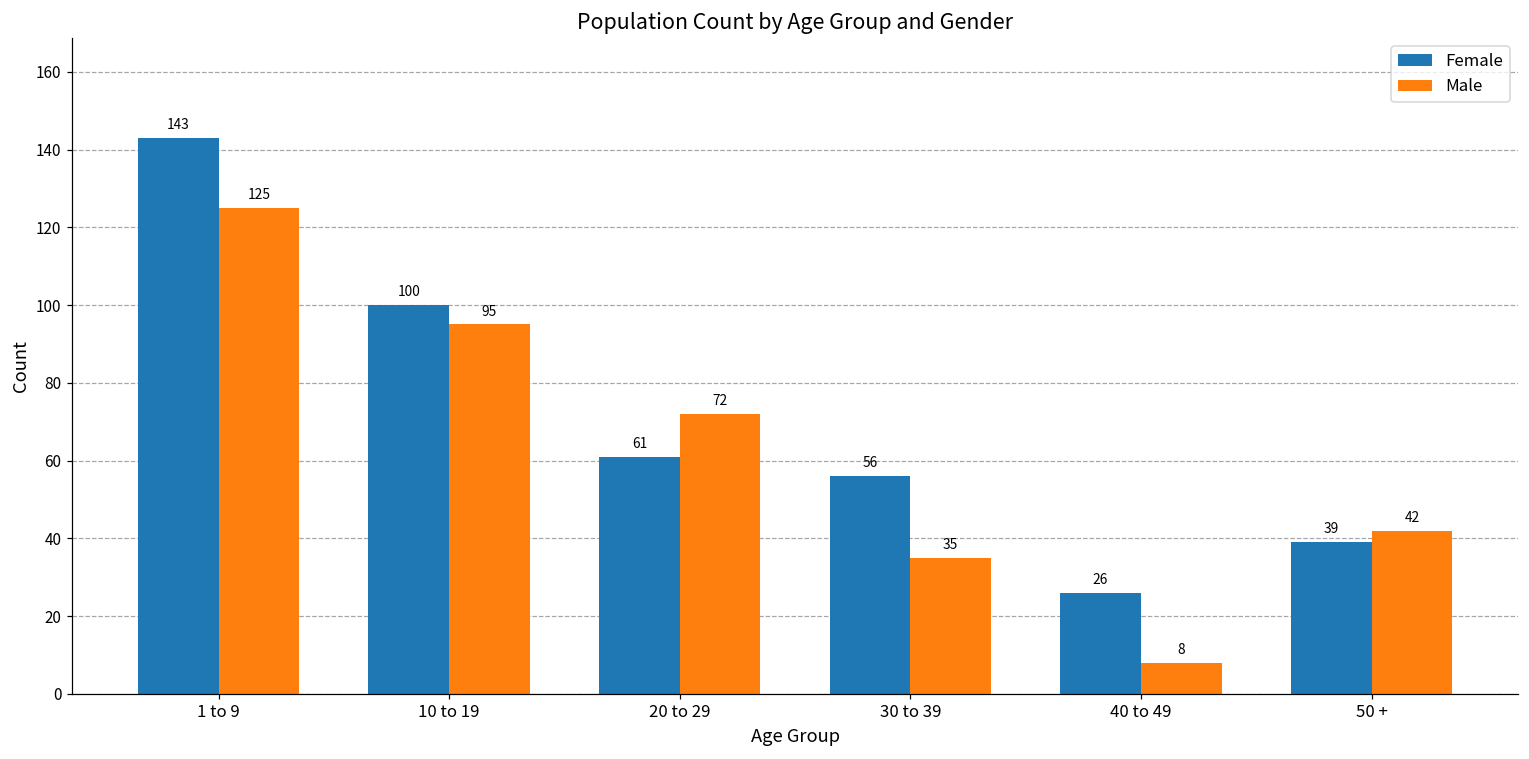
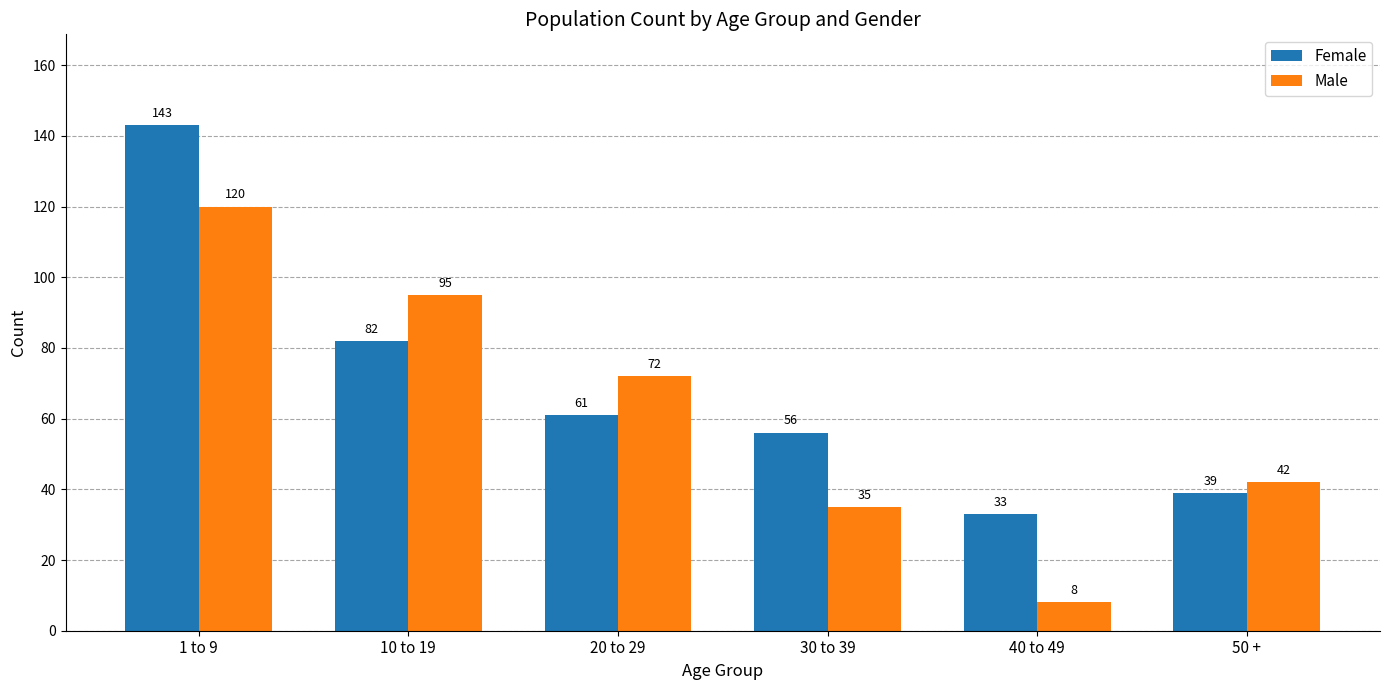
Male, 1 to 9: 125 -> 120
Female, 10 to 19: 100 -> 82
Female, 40 to 49: 26 -> 33
